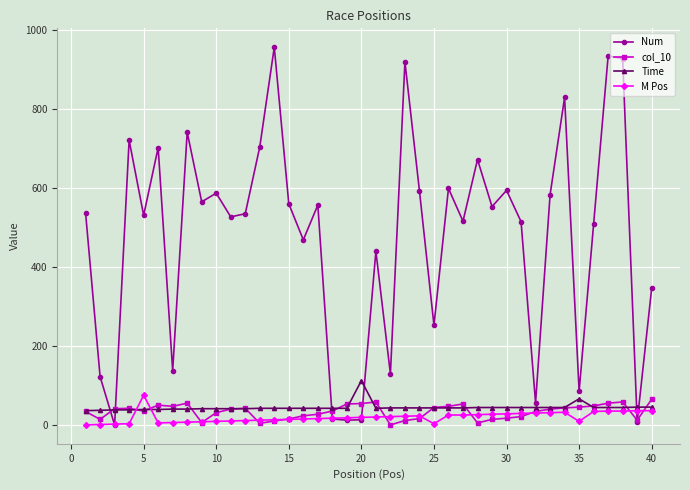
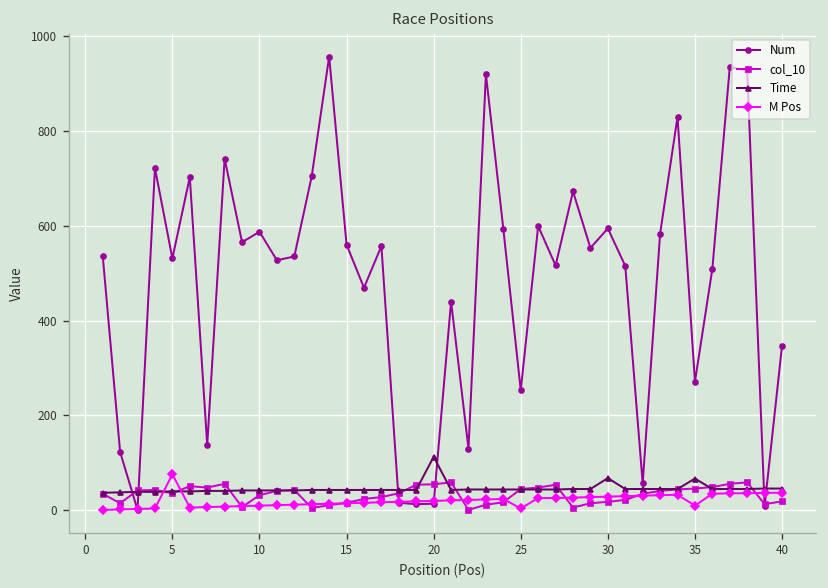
Time, 30: 50 -> 70
Num, 35: 90 -> 270
col_10, 40: 70 -> 20
